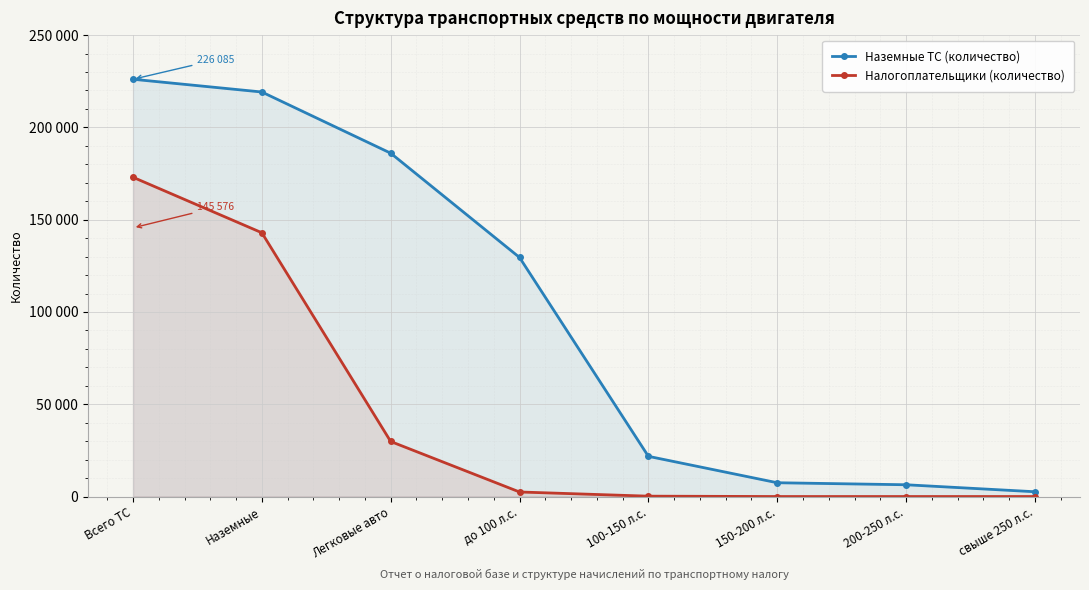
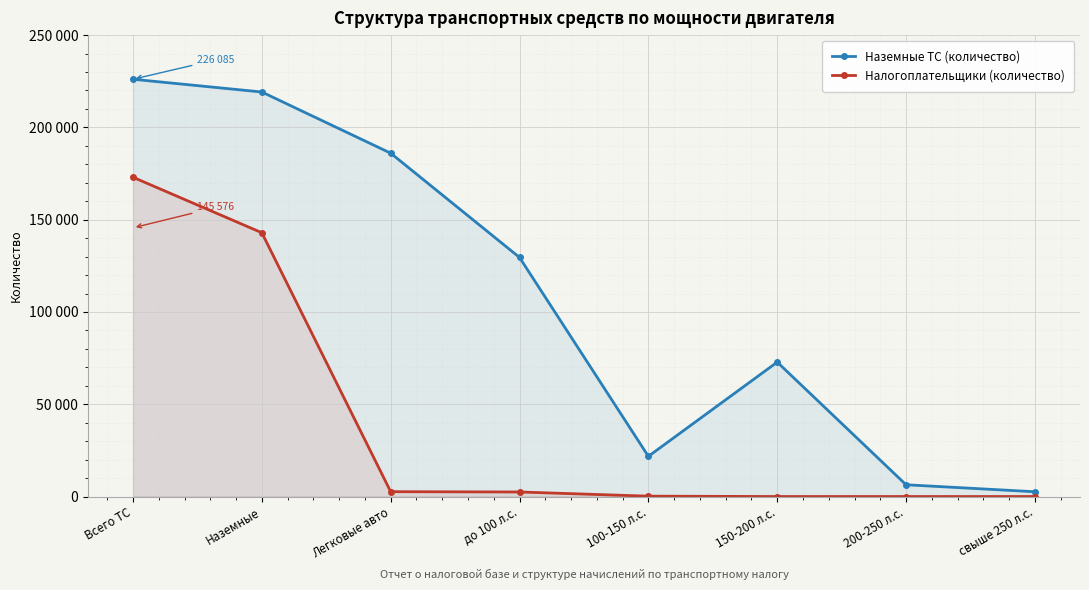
Налогоплательщики (количество), Легковые авто: 30000 -> 3000
Наземные ТС (количество), 150-200 л.с.: 7000 -> 73000
